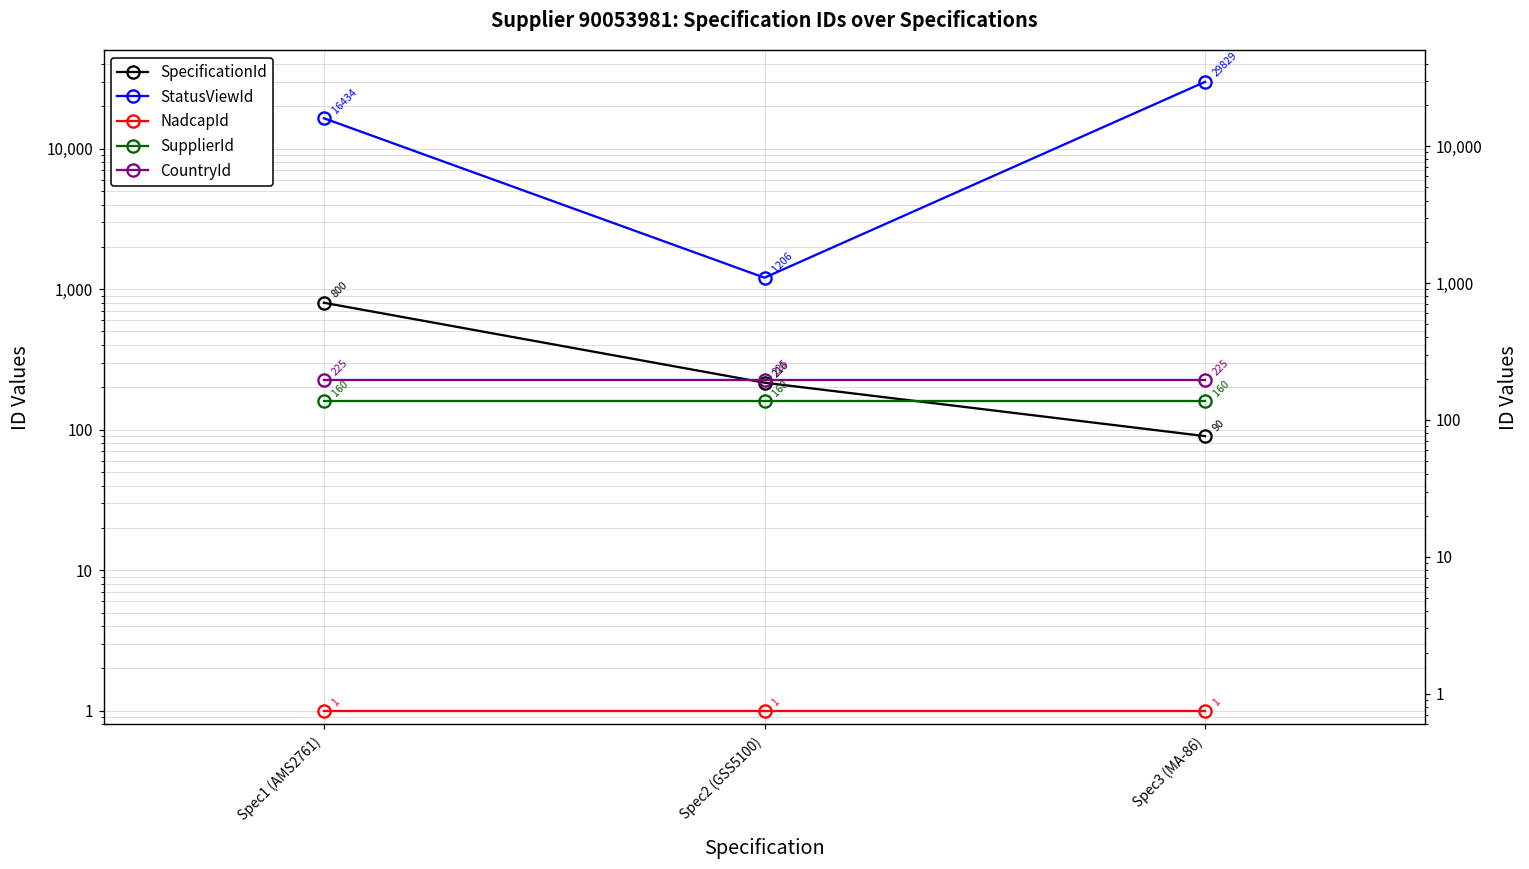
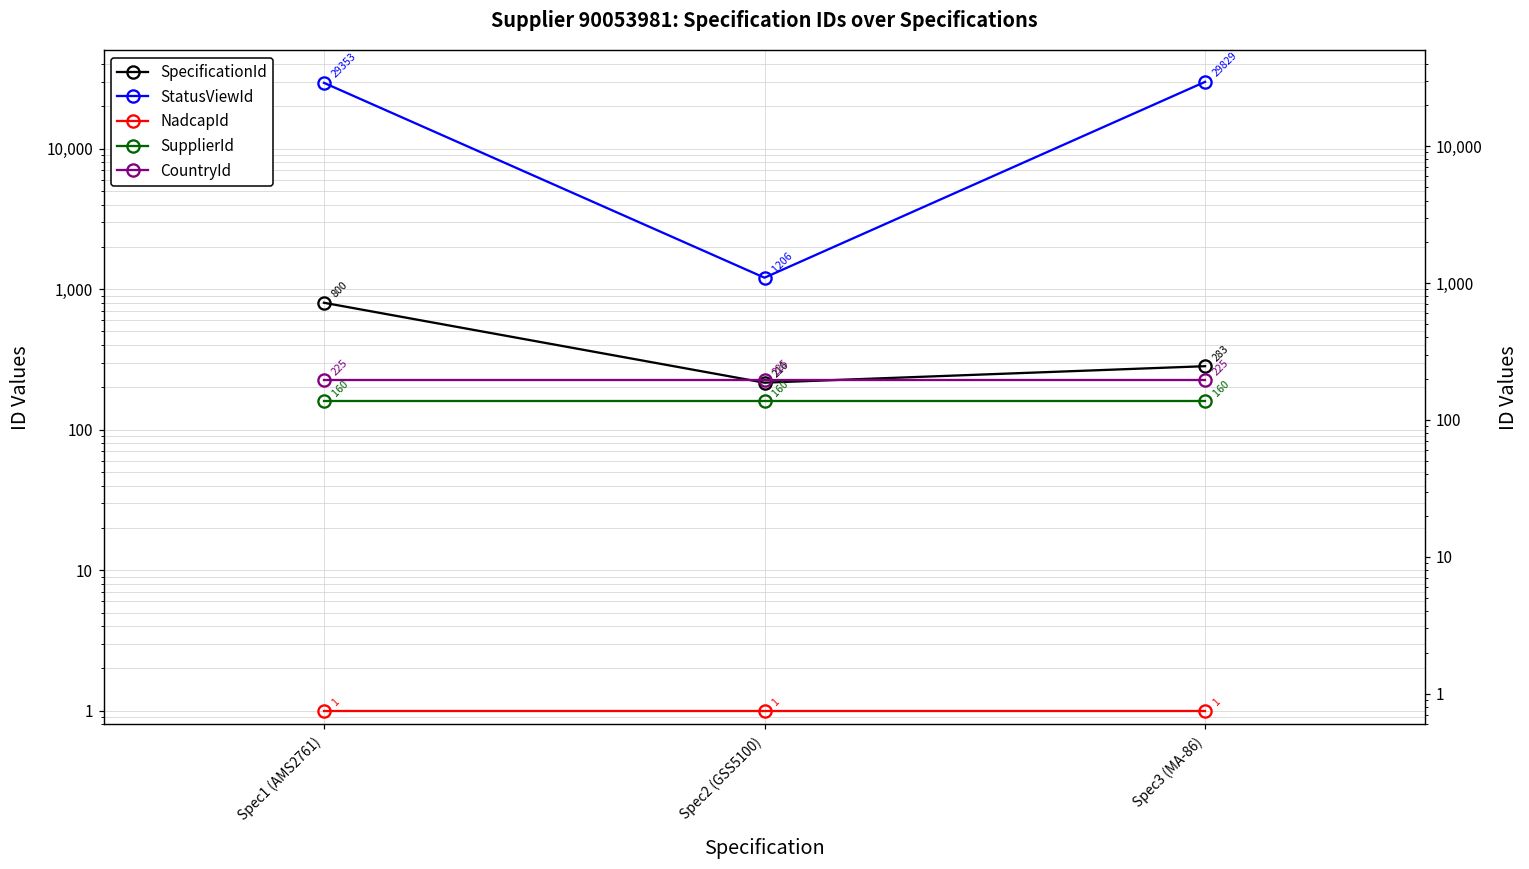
StatusViewId, Spec1 (AMS2761): 16434 -> 29353
SpecificationId, Spec3 (MA-86): 90 -> 283
